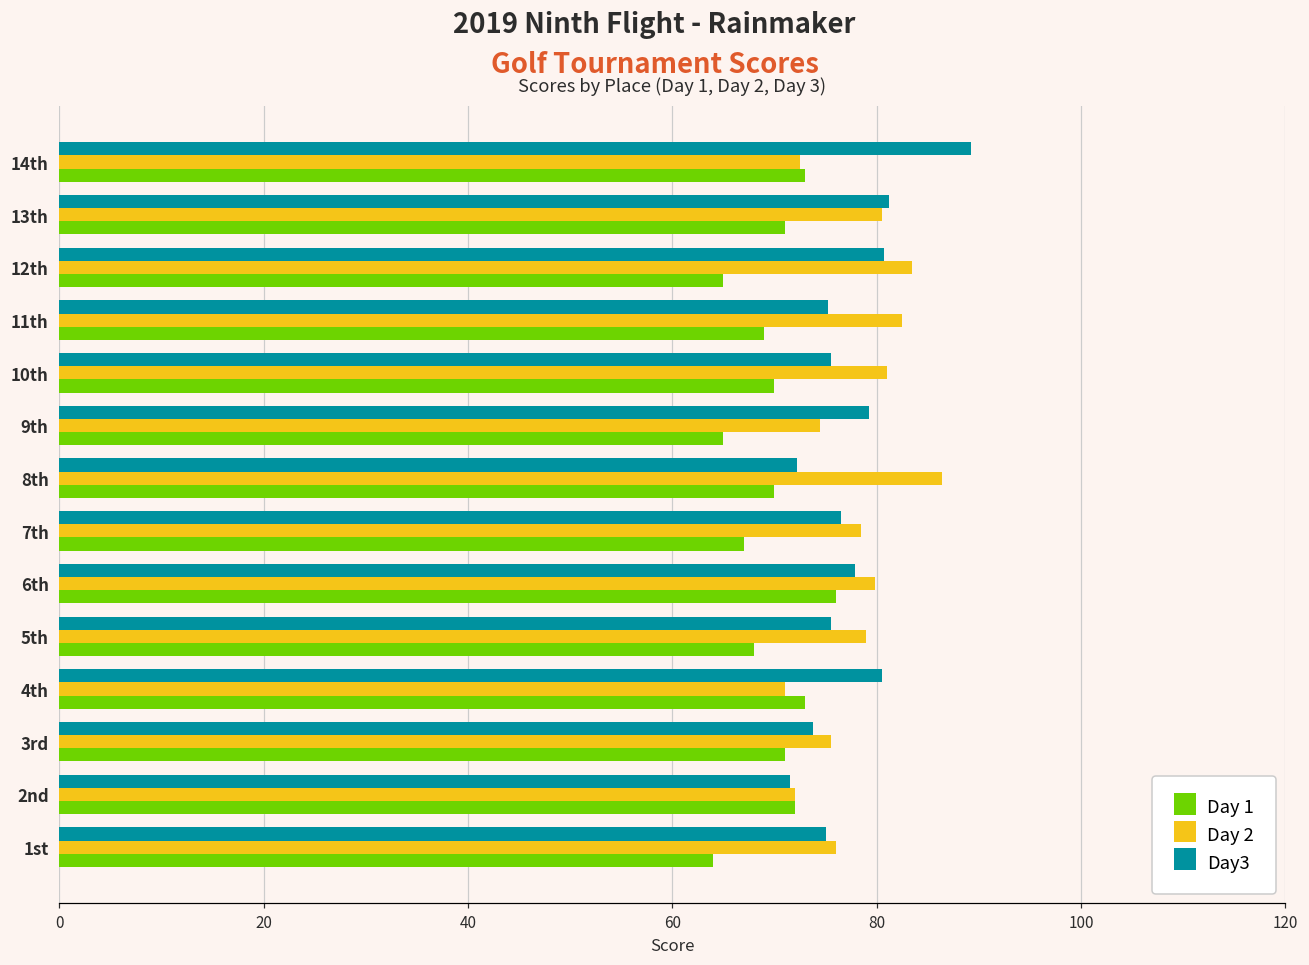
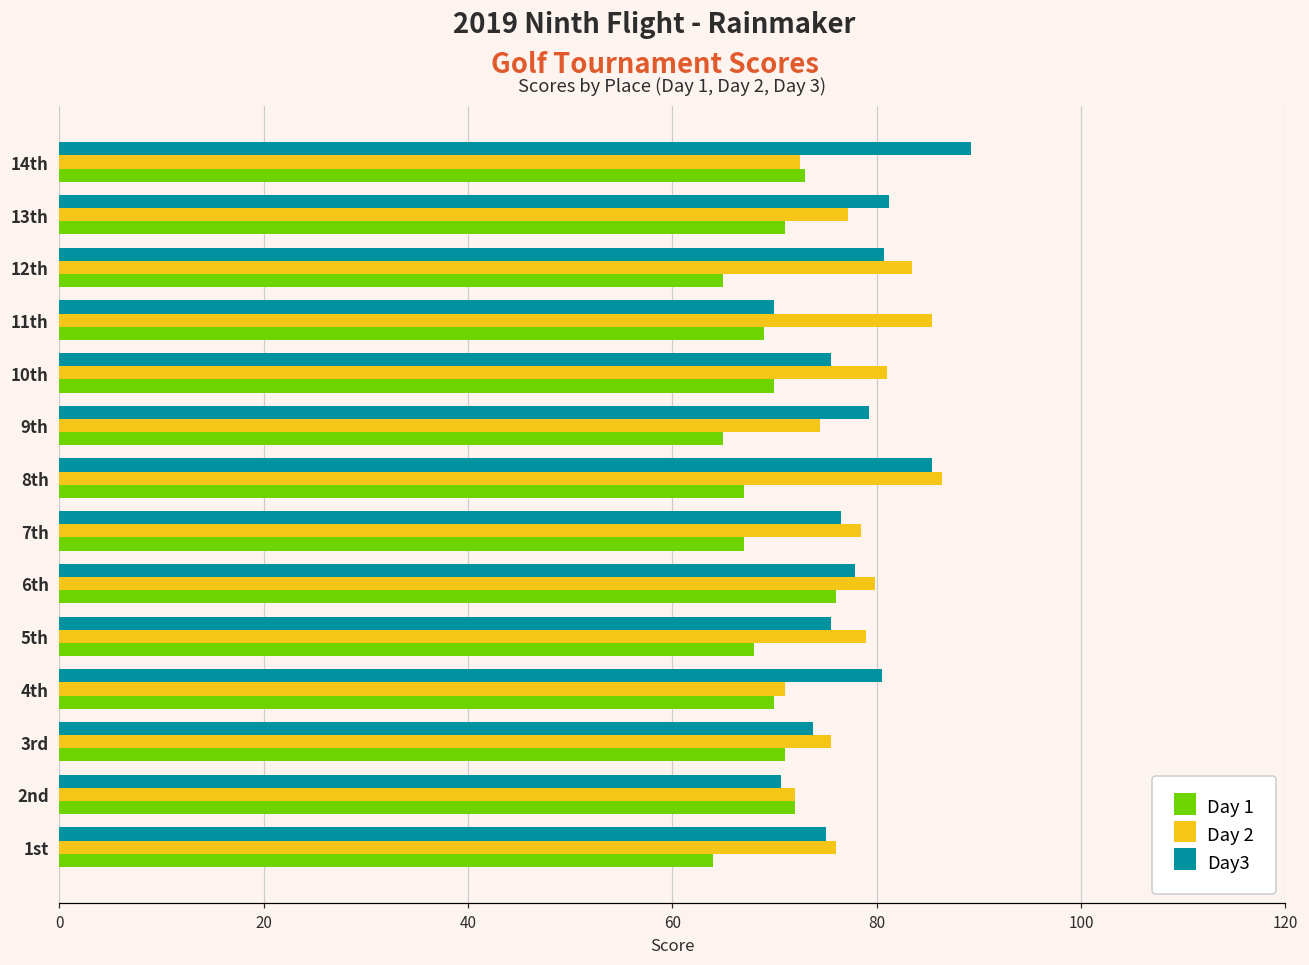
Day 2, 13th: 81 -> 77
Day3, 11th: 75 -> 70
Day 2, 11th: 83 -> 85
Day3, 8th: 72 -> 85
Day 1, 8th: 70 -> 67
Day 1, 4th: 73 -> 70
Day3, 2nd: 72 -> 71
